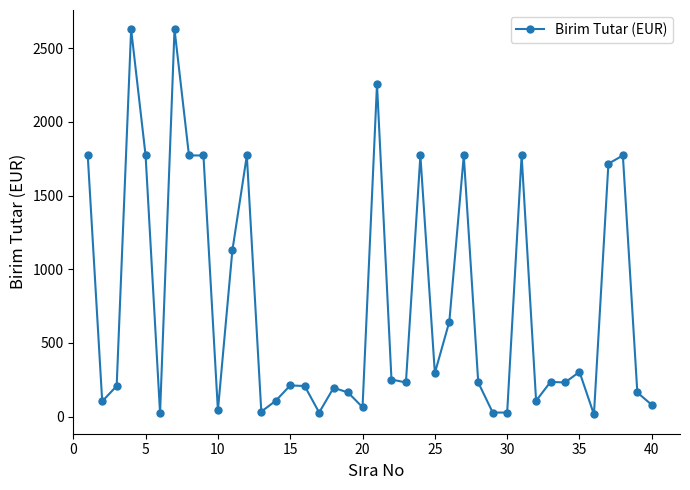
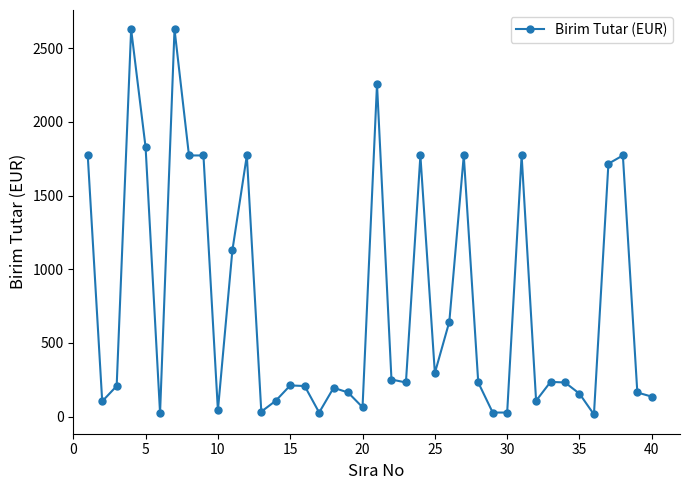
5: 1770 -> 1830
35: 300 -> 160
40: 80 -> 140
